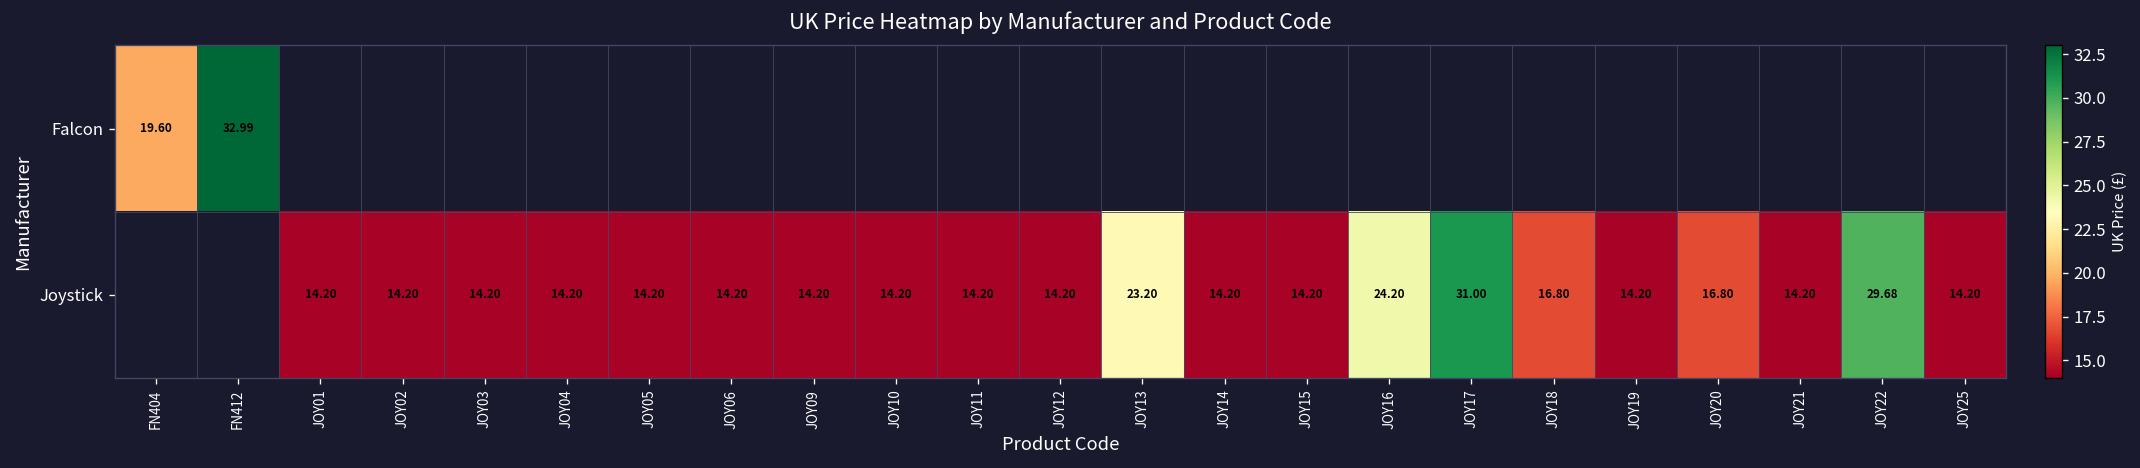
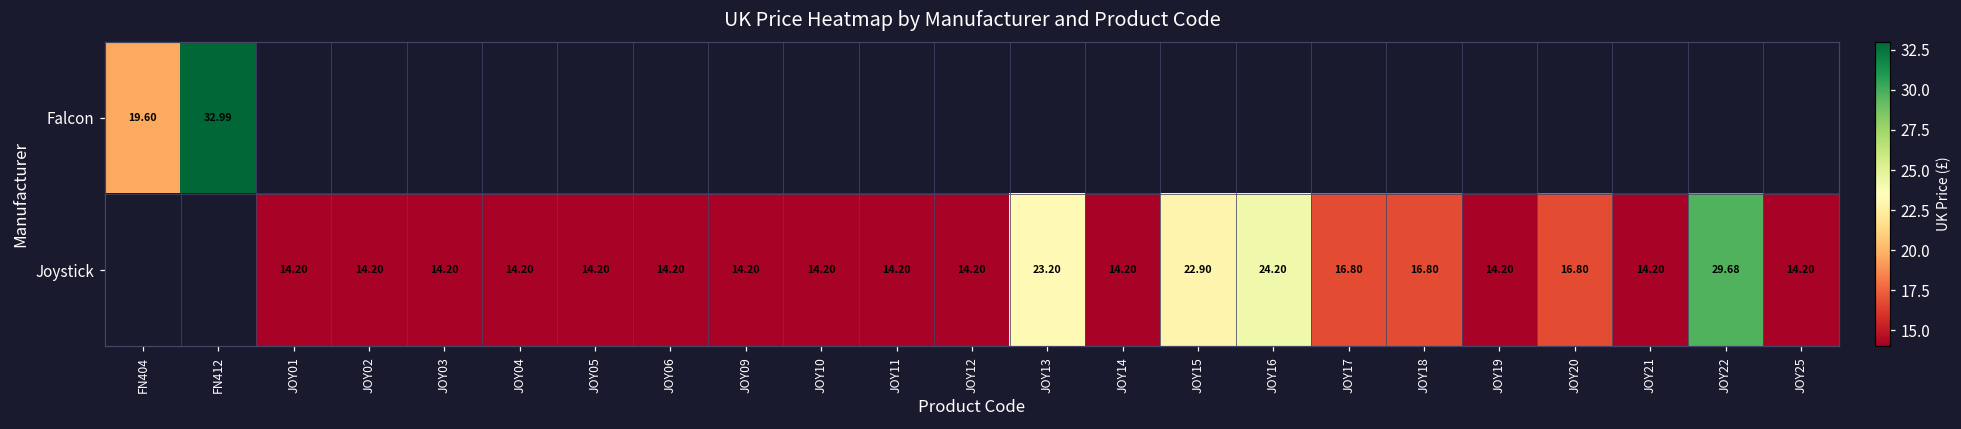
Joystick, JOY15: 14.20 -> 22.90
Joystick, JOY17: 31.00 -> 16.80
